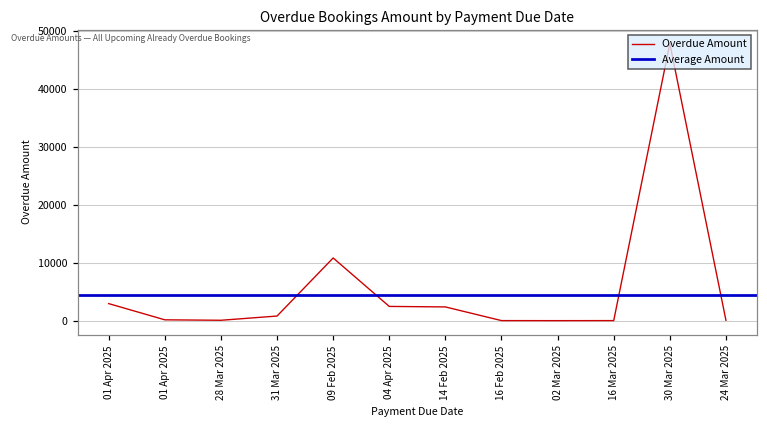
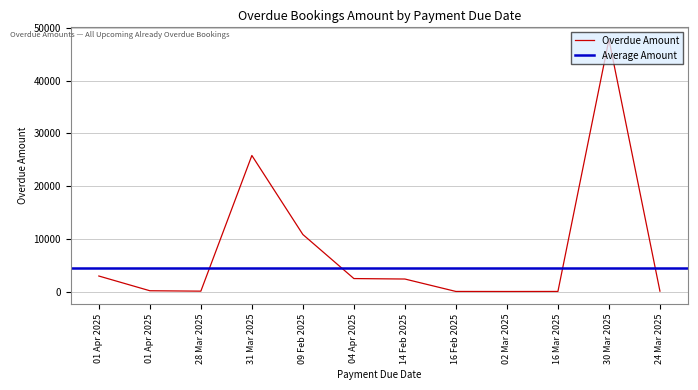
31 Mar 2025: 1000 -> 26000
